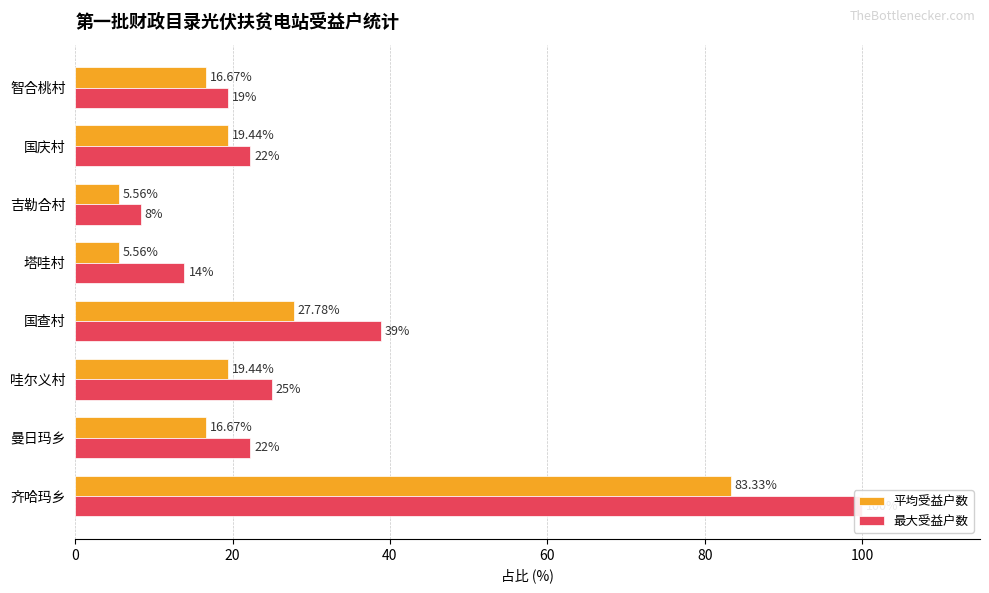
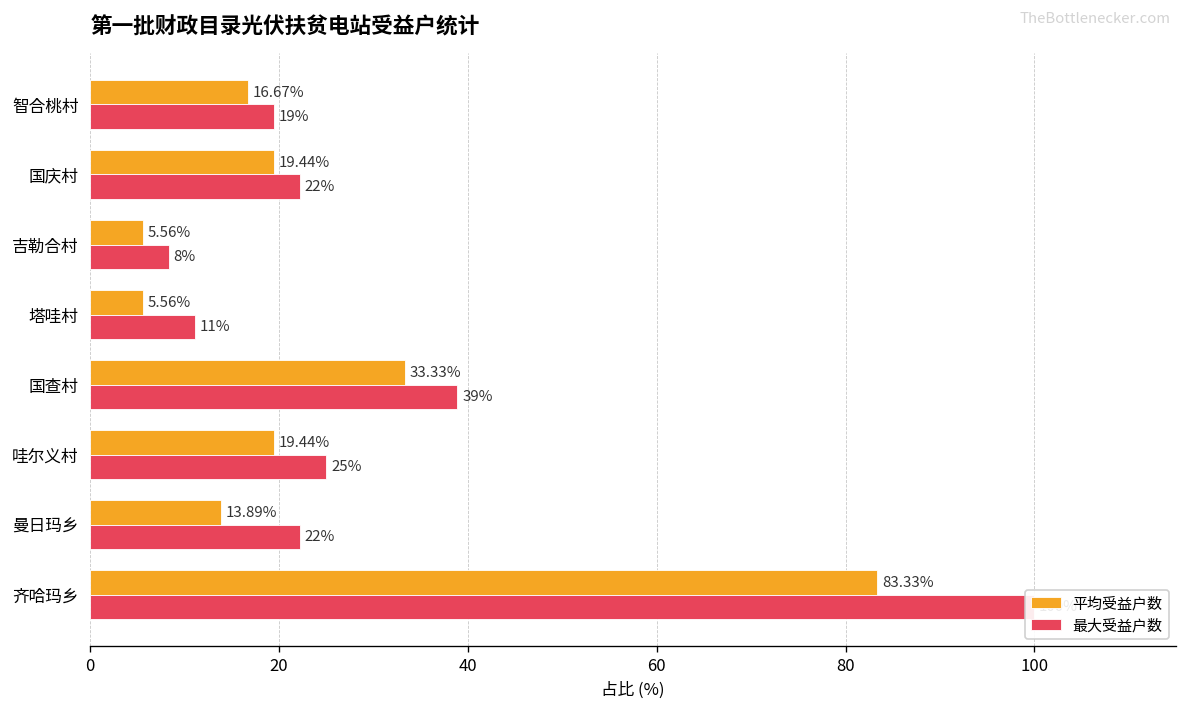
最大受益户数, 塔哇村: 14% -> 11%
平均受益户数, 国查村: 27.78% -> 33.33%
平均受益户数, 曼日玛乡: 16.67% -> 13.89%
